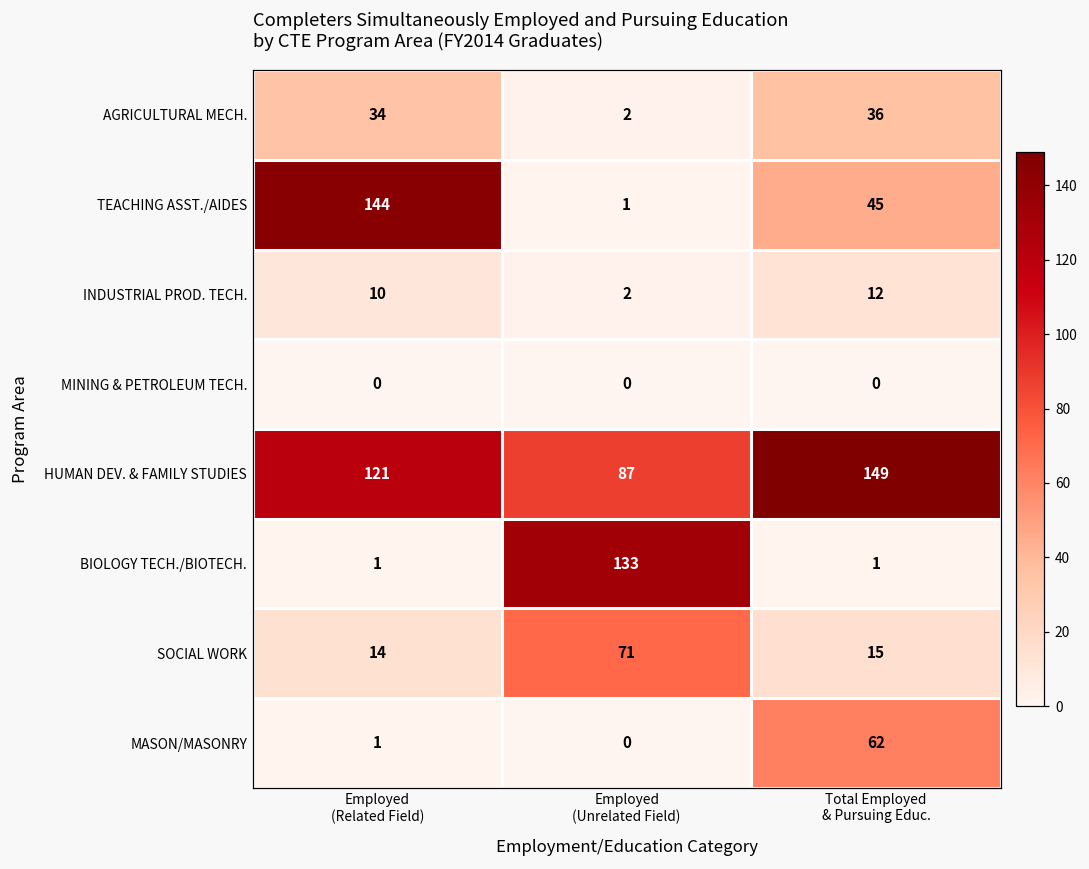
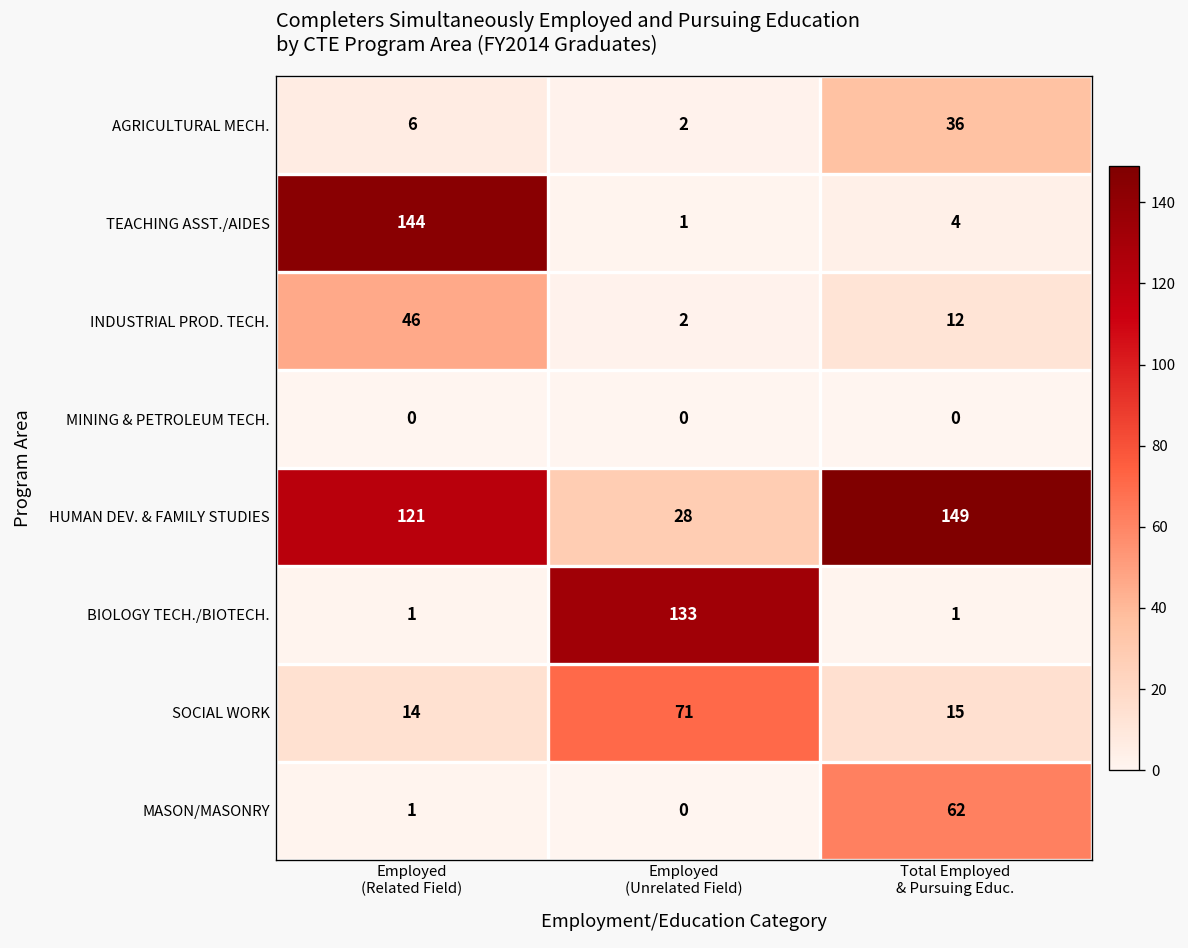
AGRICULTURAL MECH., Employed (Related Field): 34 -> 6
TEACHING ASST./AIDES, Total Employed & Pursuing Educ.: 45 -> 4
INDUSTRIAL PROD. TECH., Employed (Related Field): 10 -> 46
HUMAN DEV. & FAMILY STUDIES, Employed (Unrelated Field): 87 -> 28
